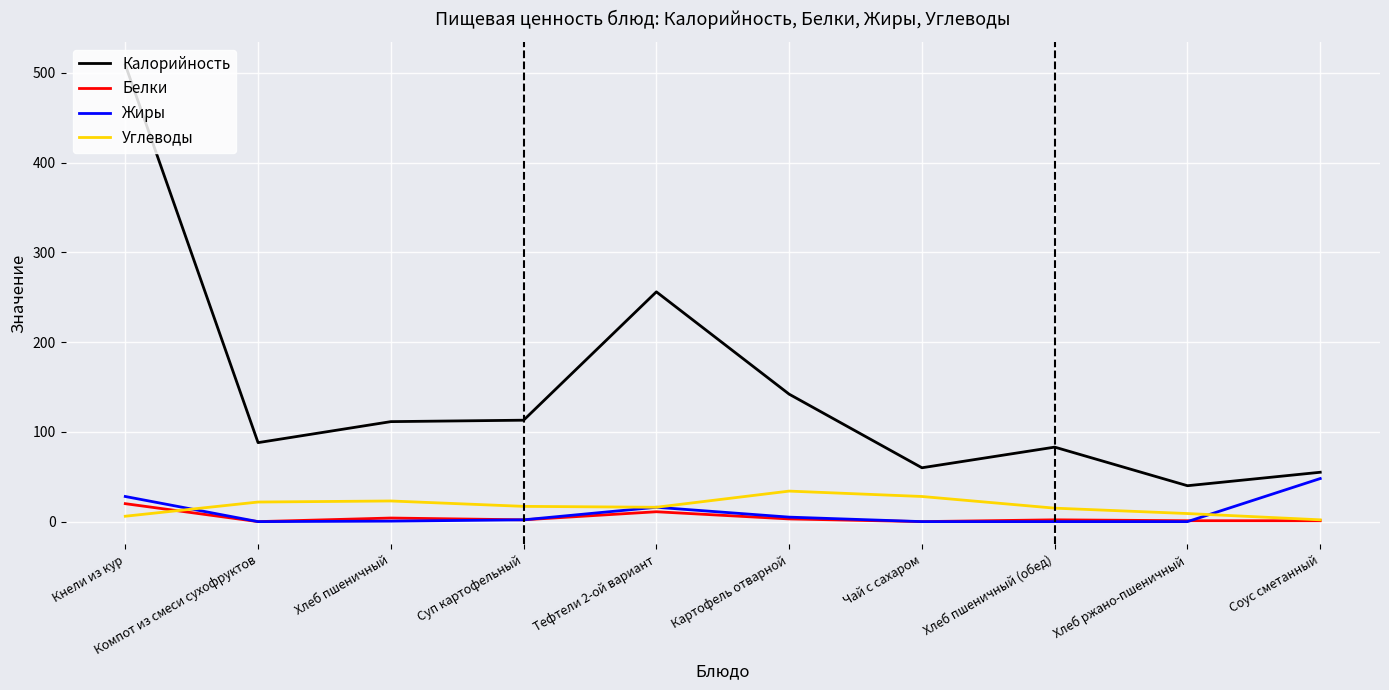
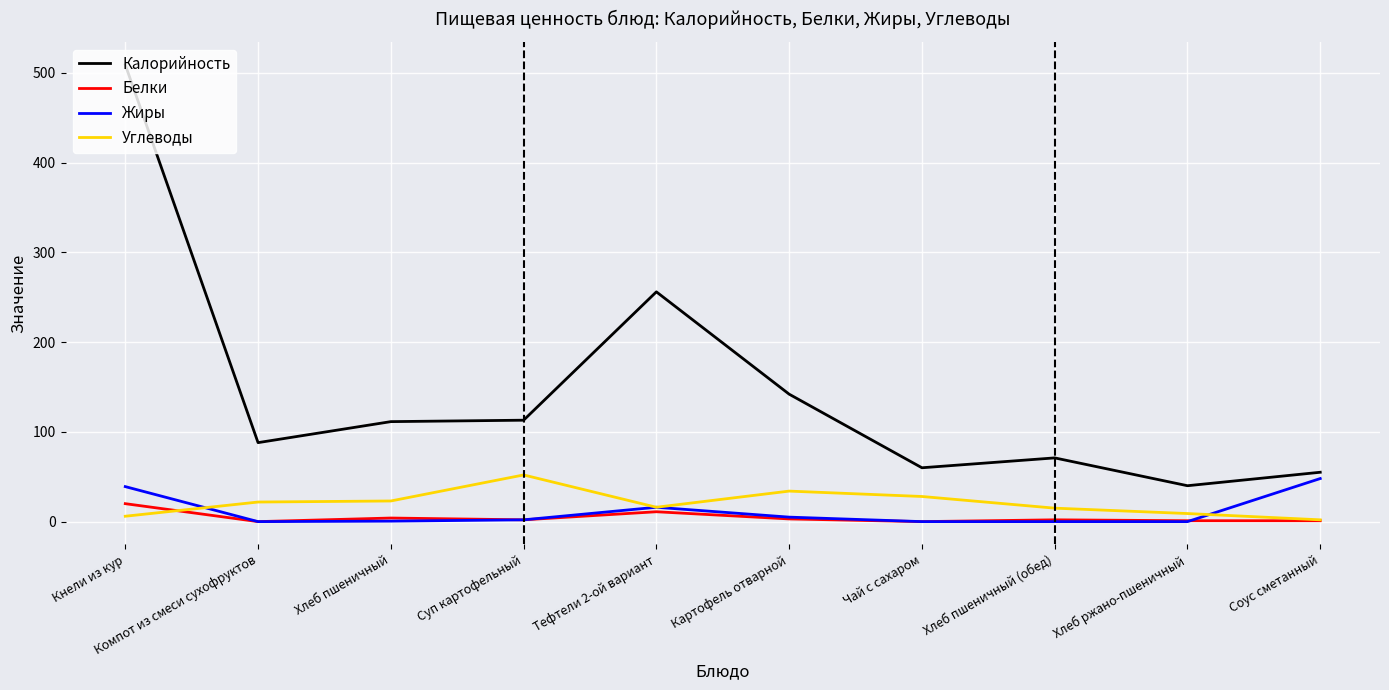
Жиры, Кнели из кур: 30 -> 40
Углеводы, Суп картофельный: 20 -> 50
Калорийность, Хлеб пшеничный (обед): 80 -> 70
